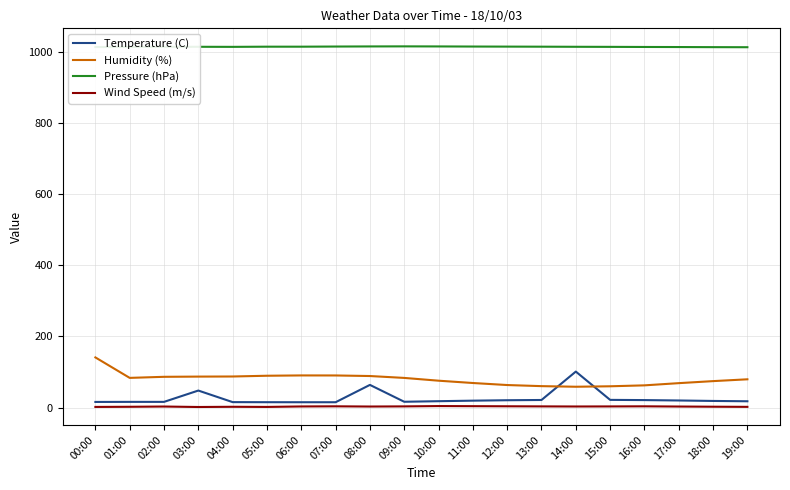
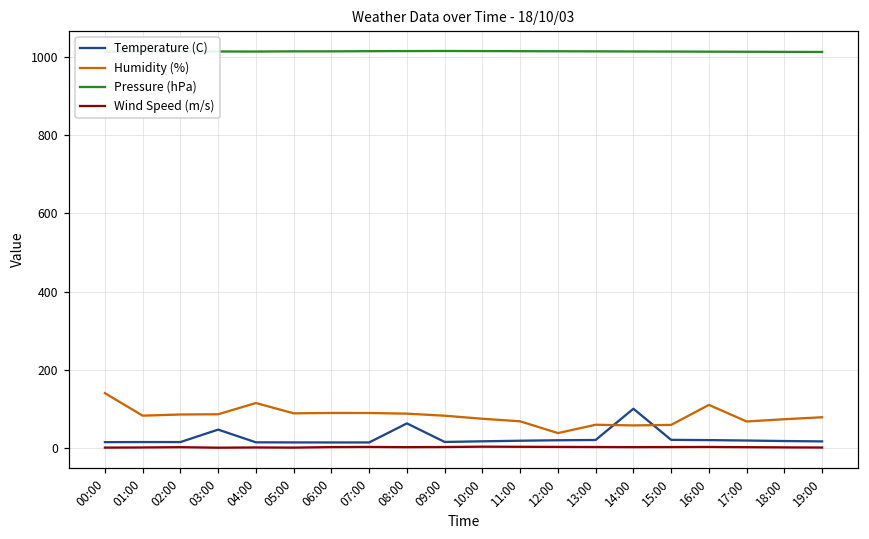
Humidity (%), 04:00: 90 -> 120
Humidity (%), 12:00: 60 -> 40
Humidity (%), 16:00: 60 -> 110
